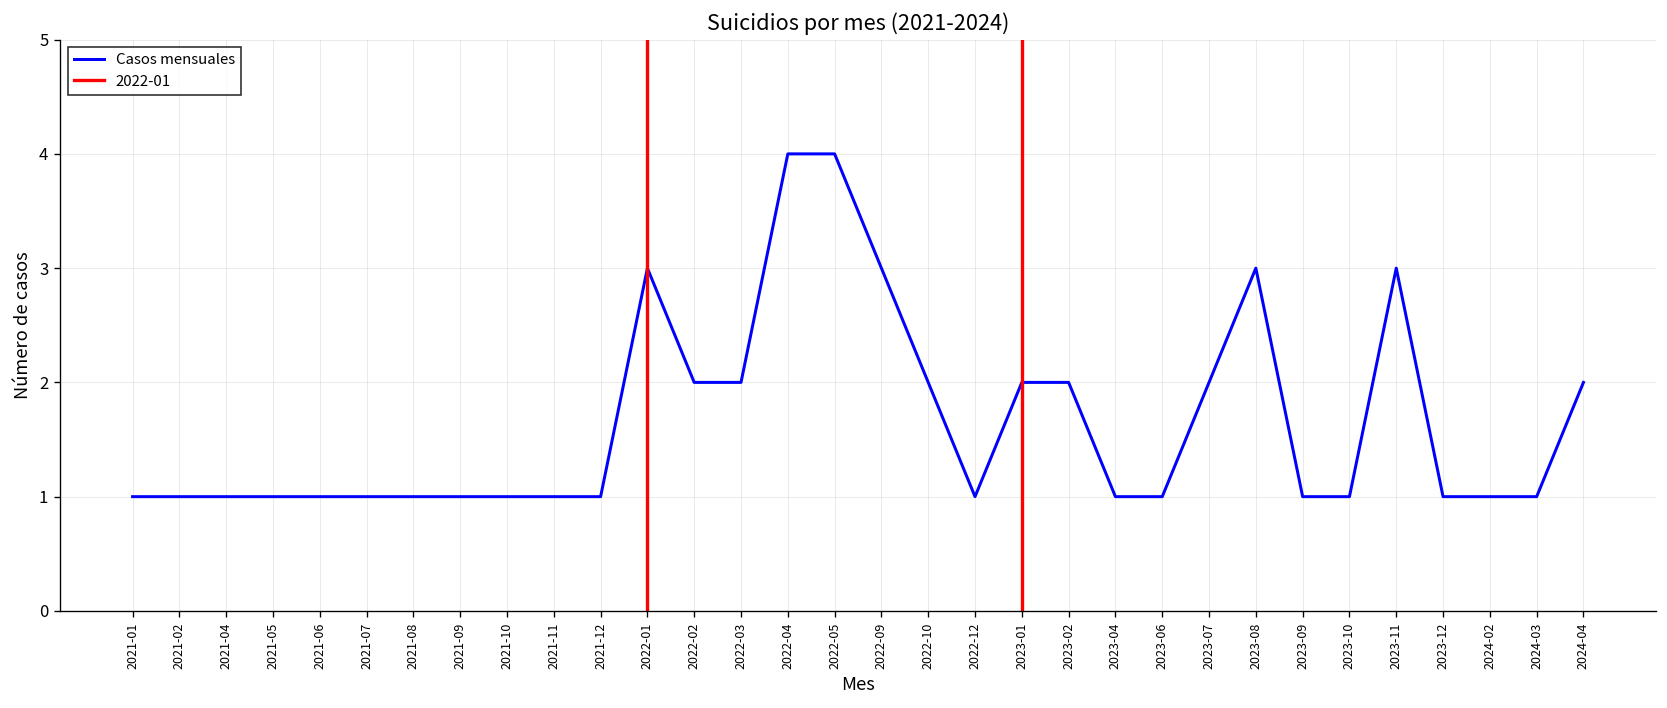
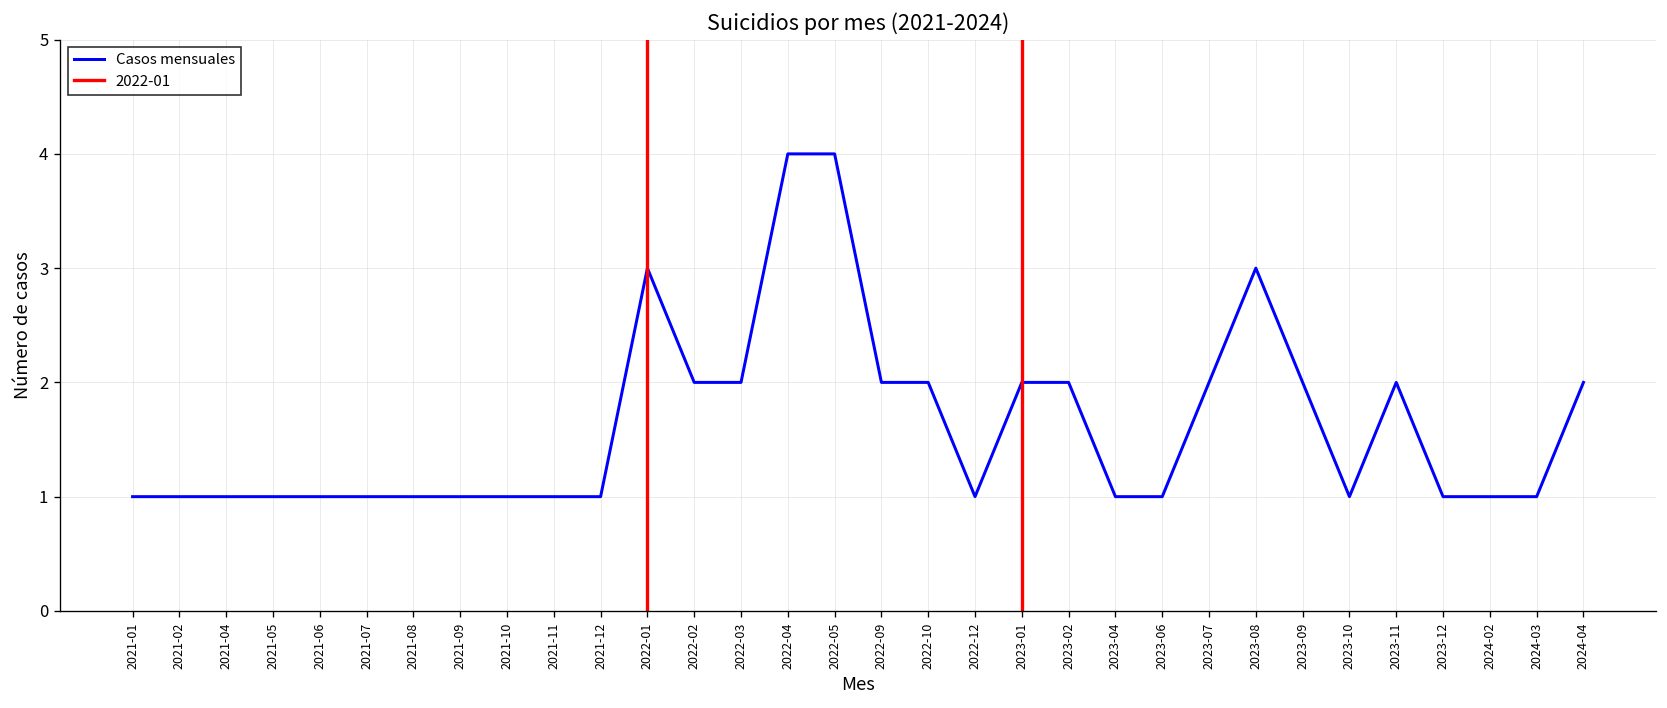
2022-09: 3 -> 2
2023-09: 1 -> 2
2023-11: 3 -> 2
